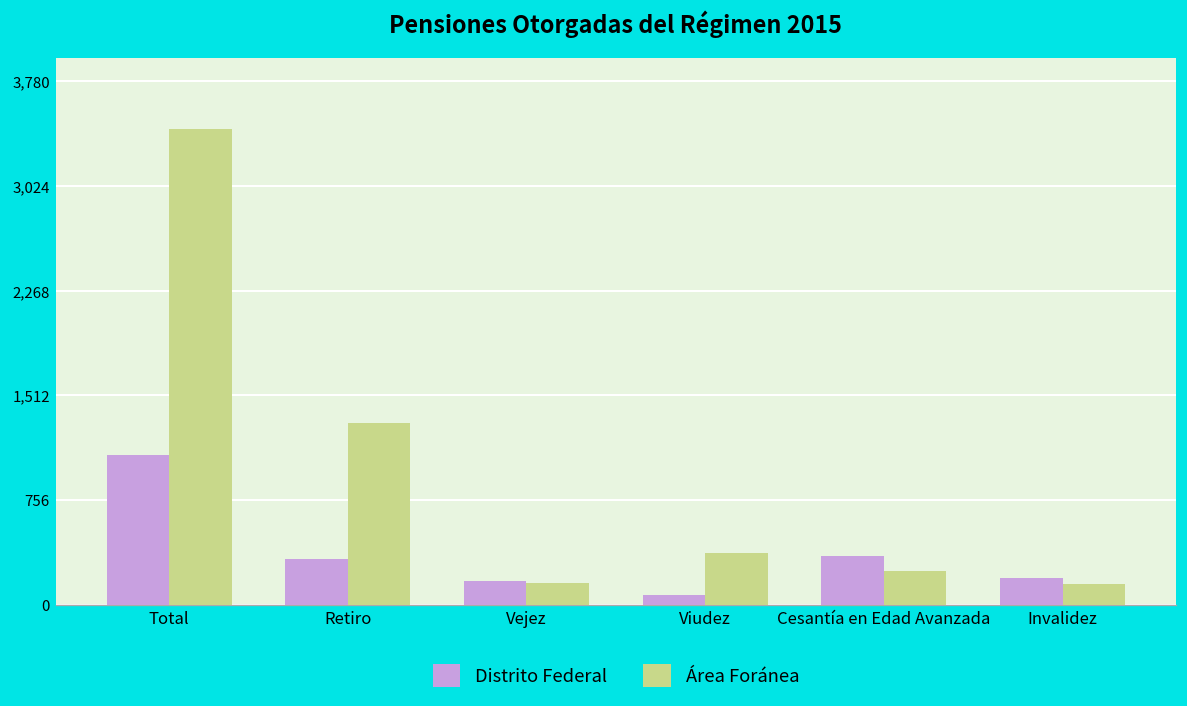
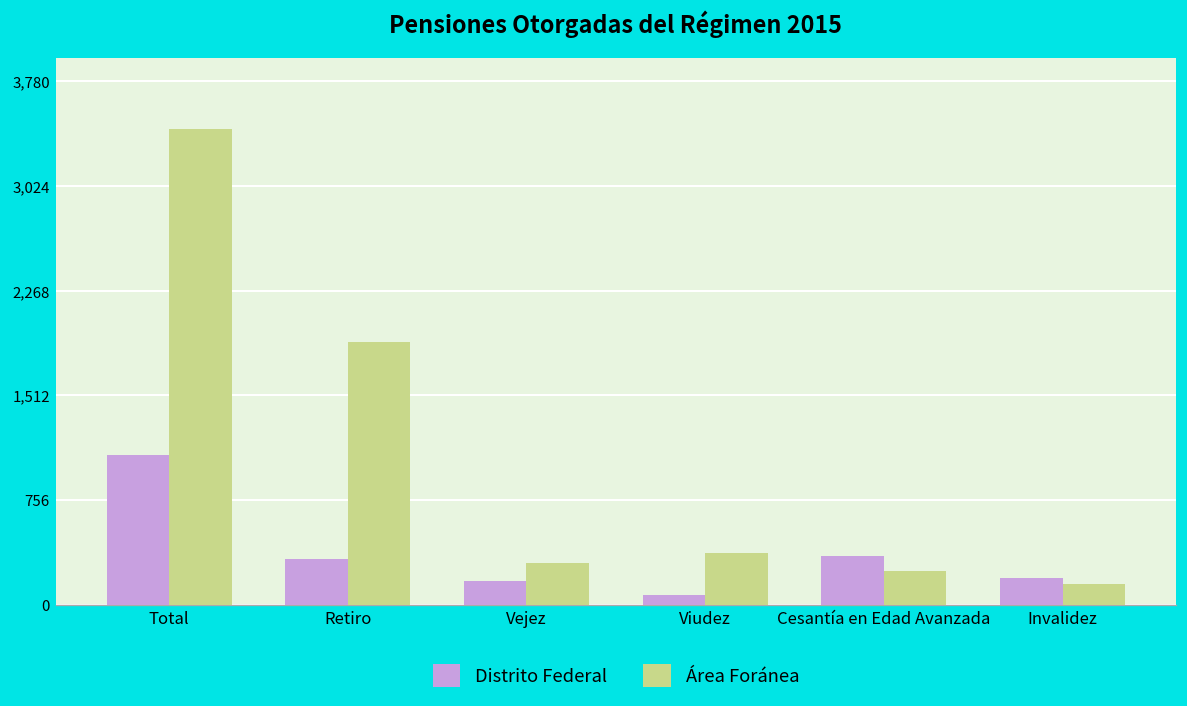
Área Foránea, Retiro: 1,310 -> 1,900
Área Foránea, Vejez: 160 -> 300
